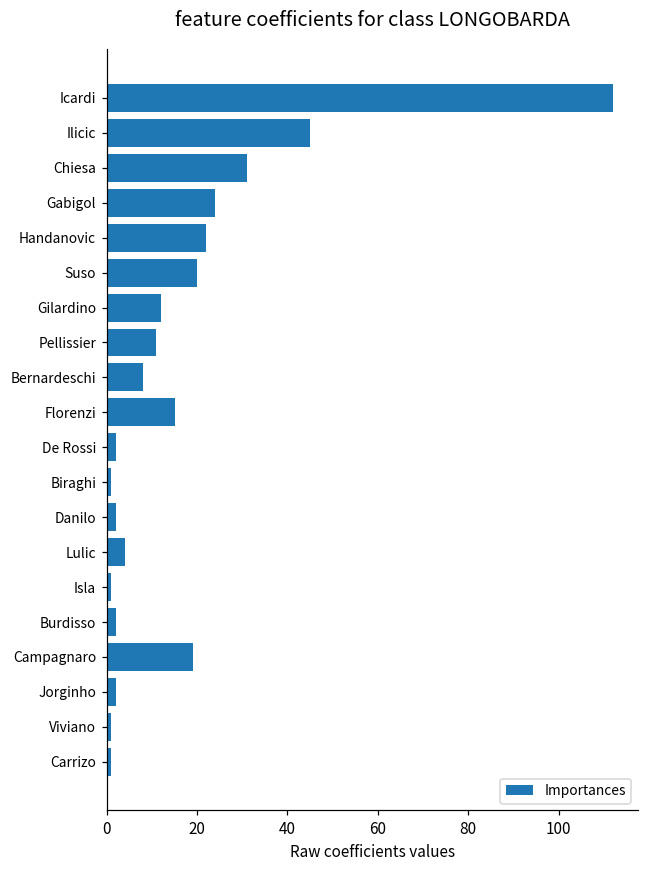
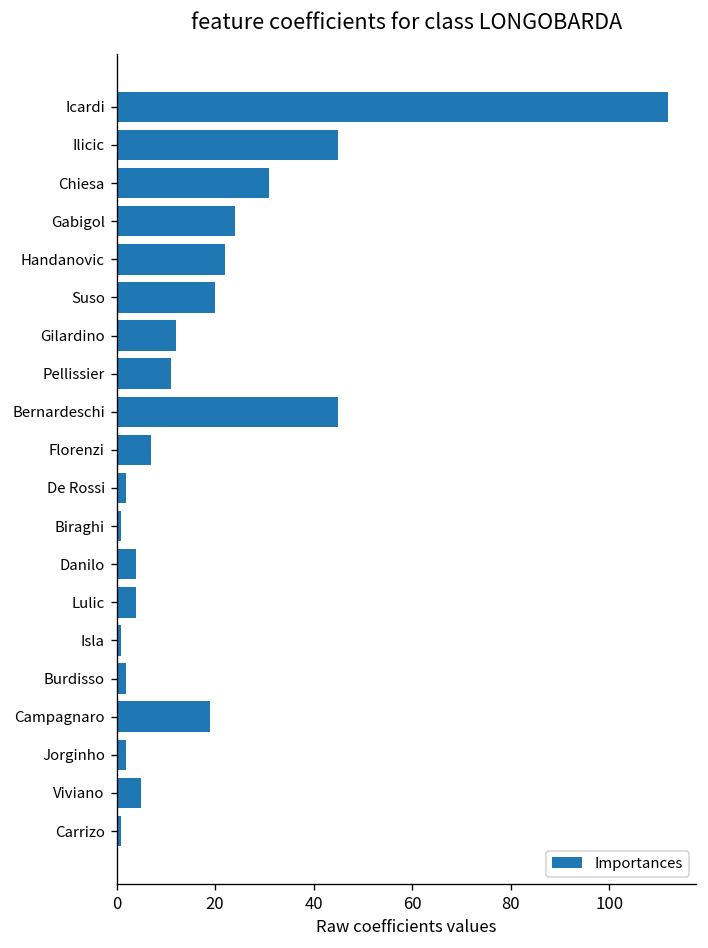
Bernardeschi: 8 -> 45
Florenzi: 15 -> 7
Danilo: 2 -> 4
Viviano: 1 -> 5
